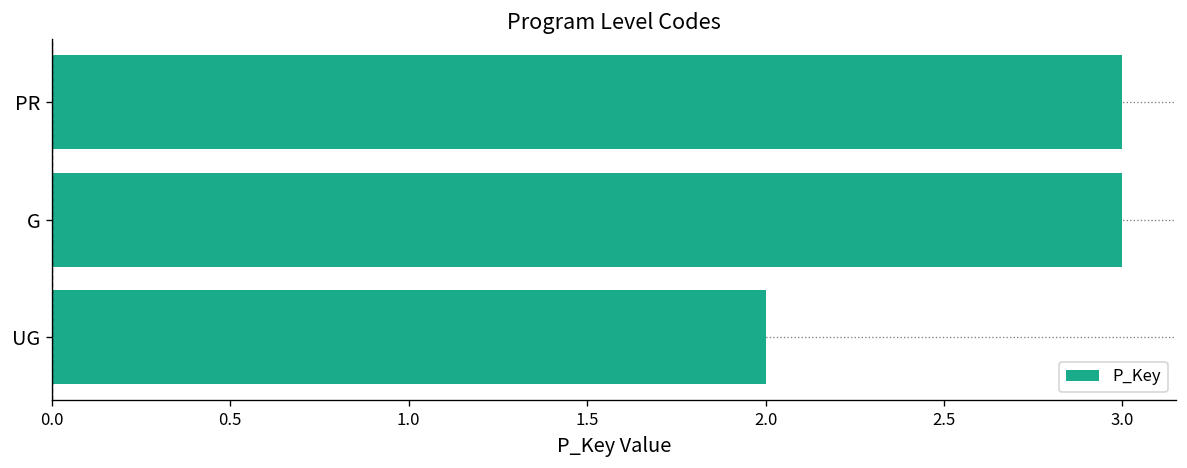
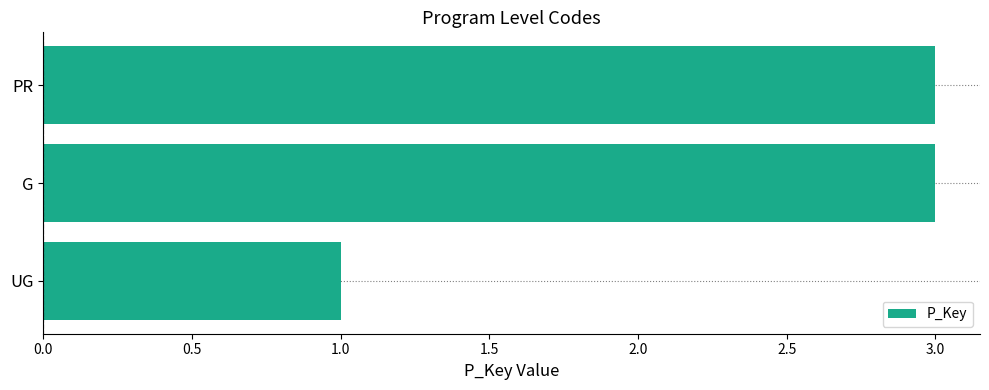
UG: 2 -> 1
